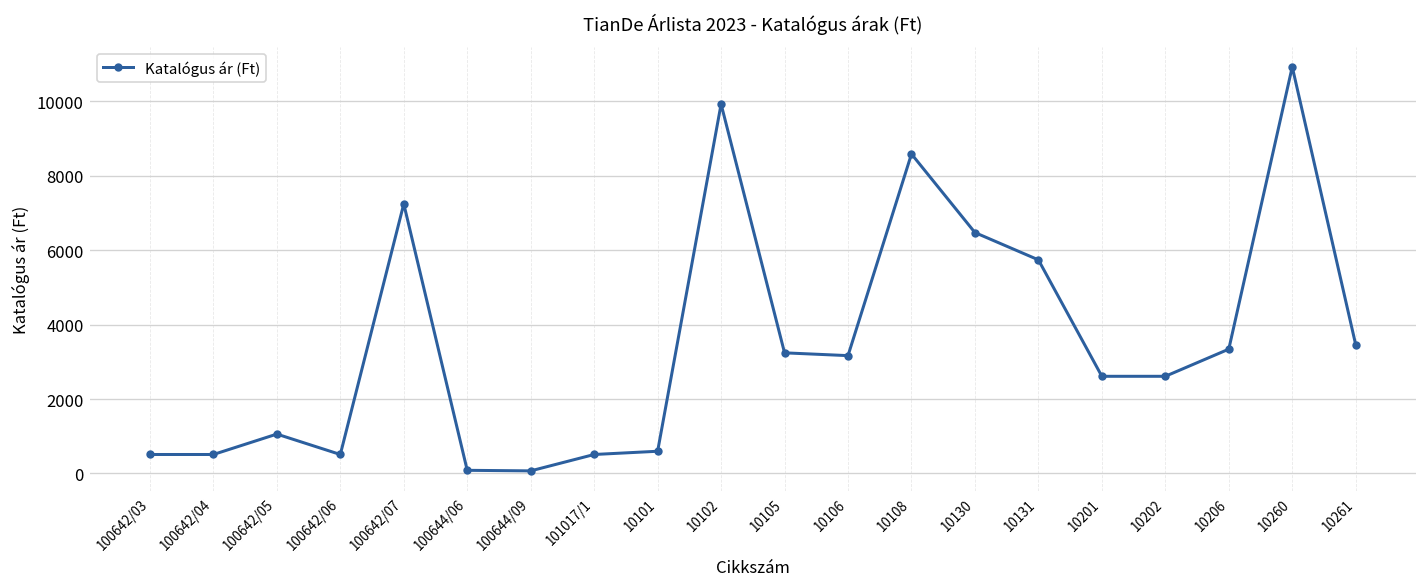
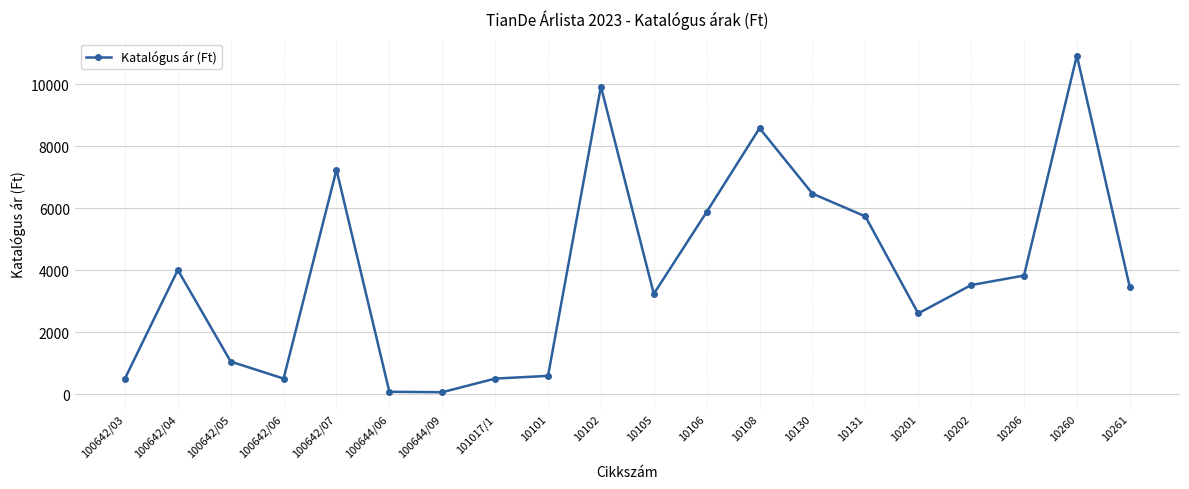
100642/04: 500 -> 4000
10106: 3200 -> 5900
10202: 2600 -> 3500
10206: 3300 -> 3800
